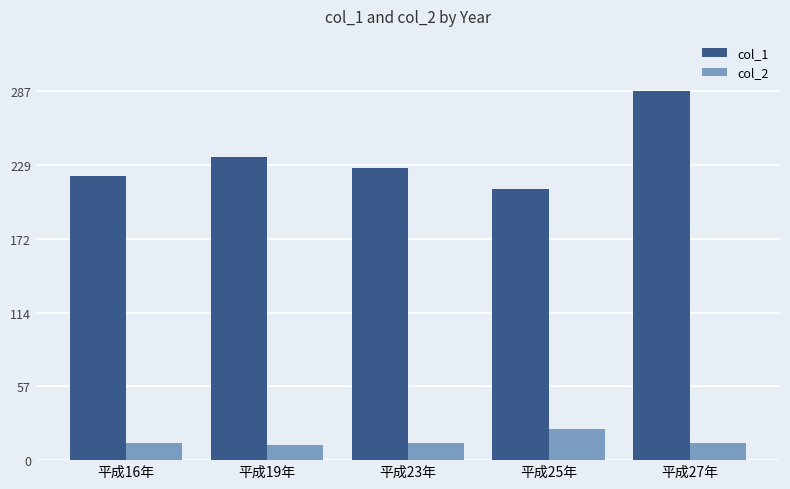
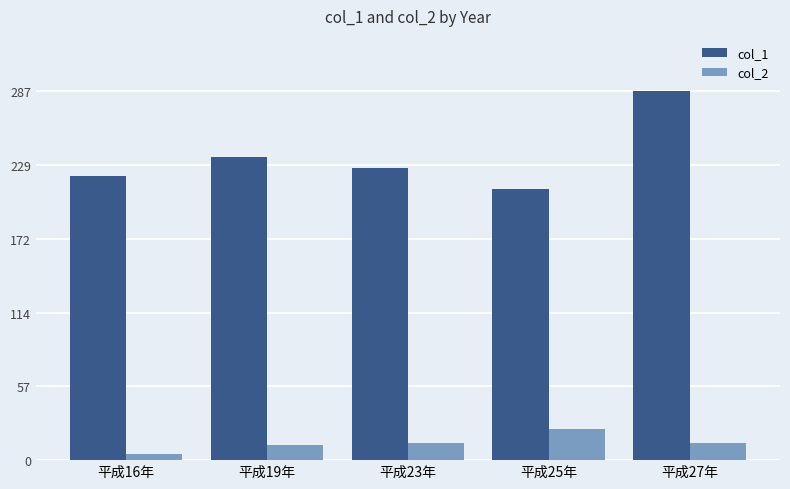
col_2, 平成16年: 13 -> 5
